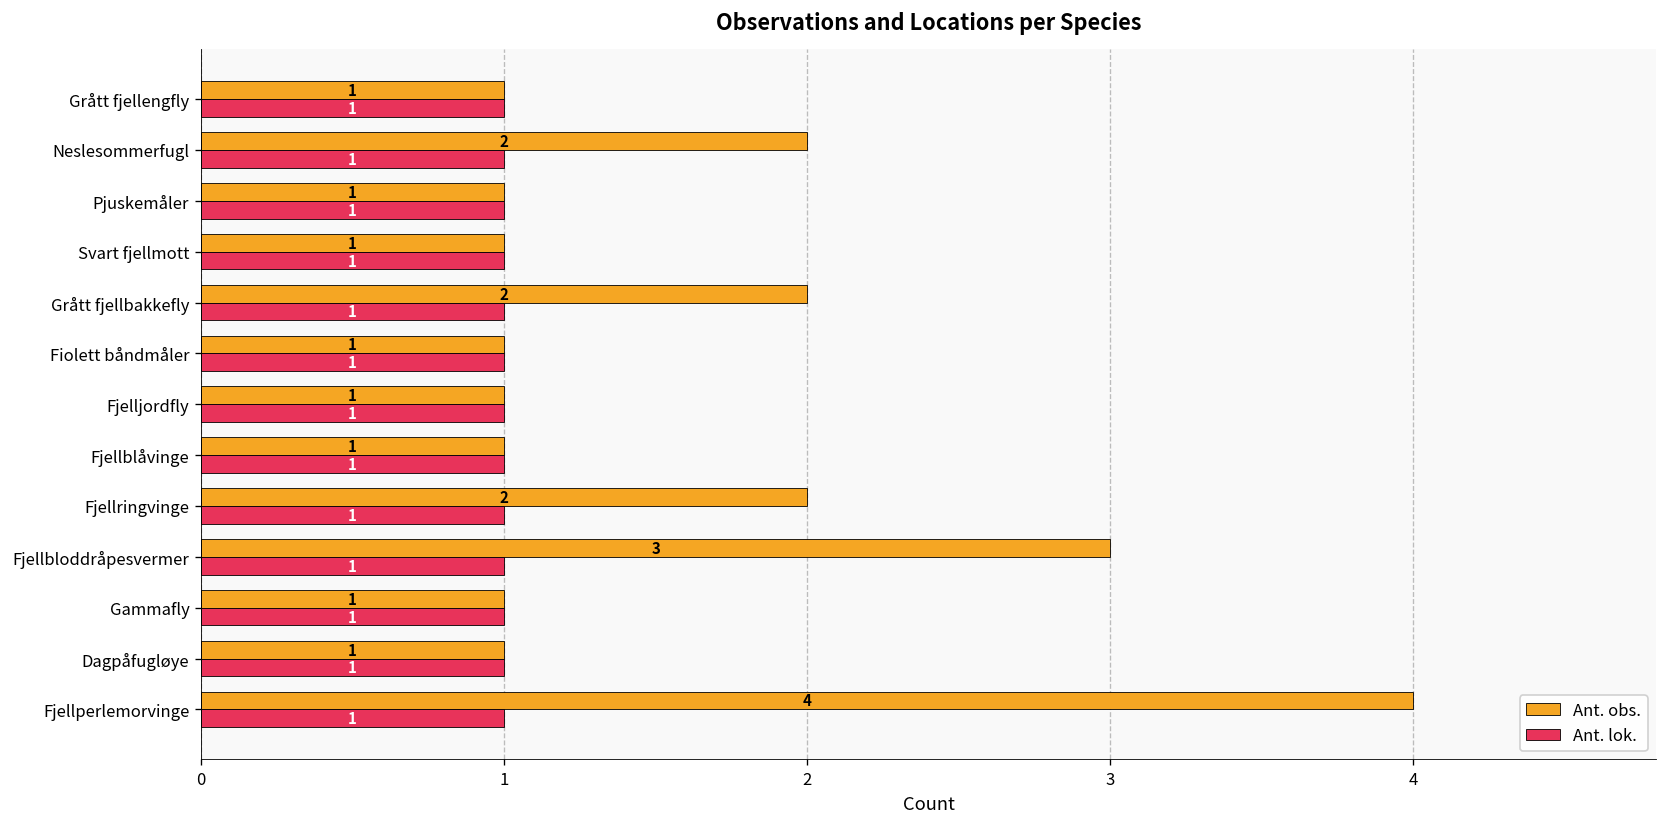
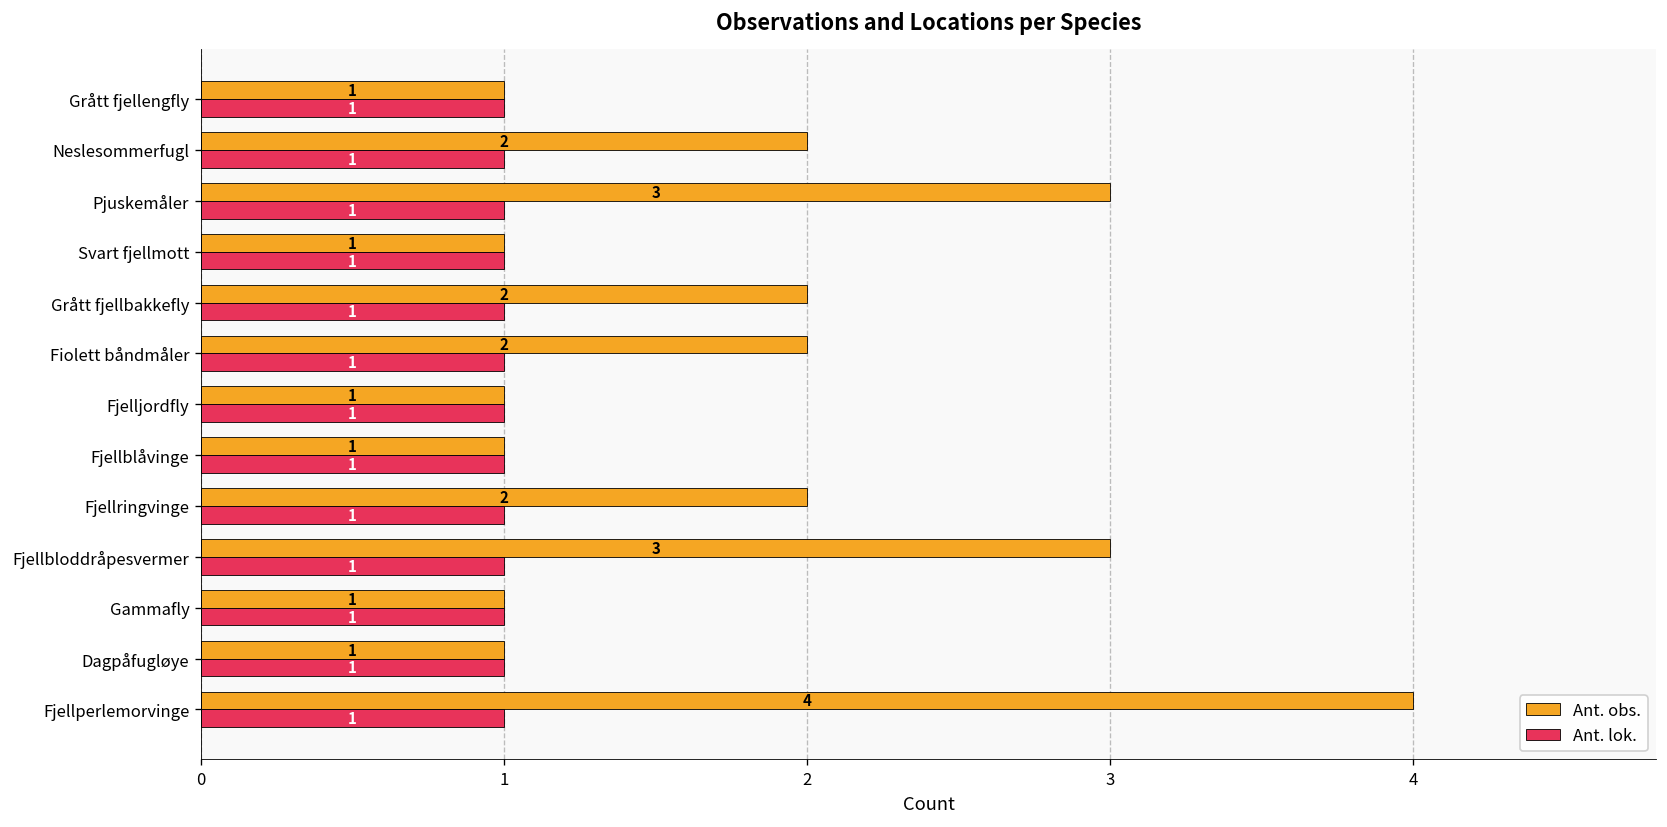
Ant. obs., Pjuskemåler: 1 -> 3
Ant. obs., Fiolett båndmåler: 1 -> 2
